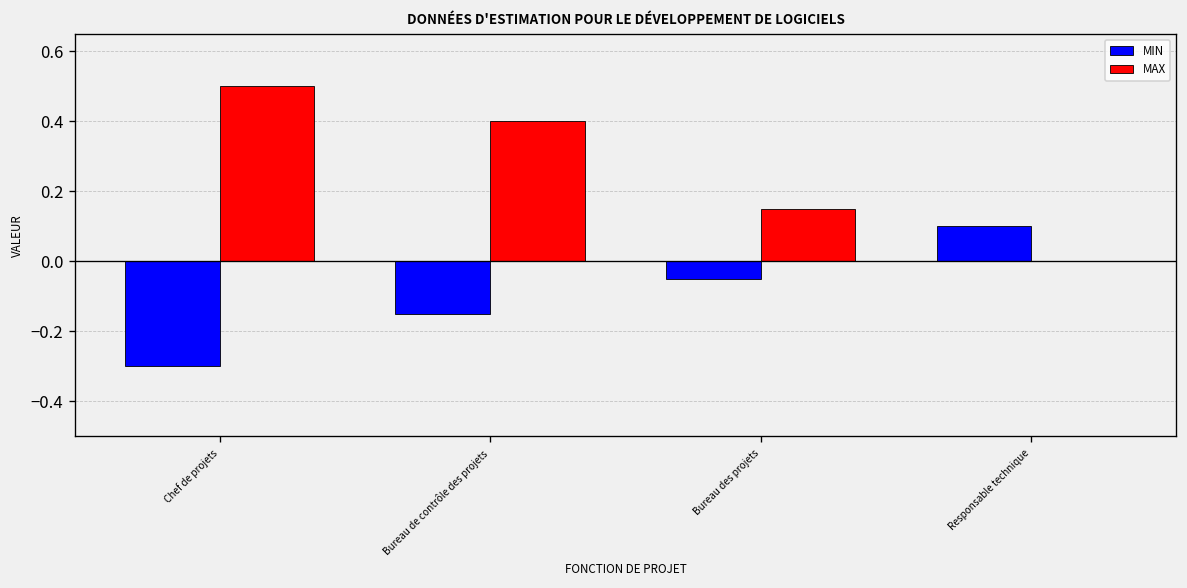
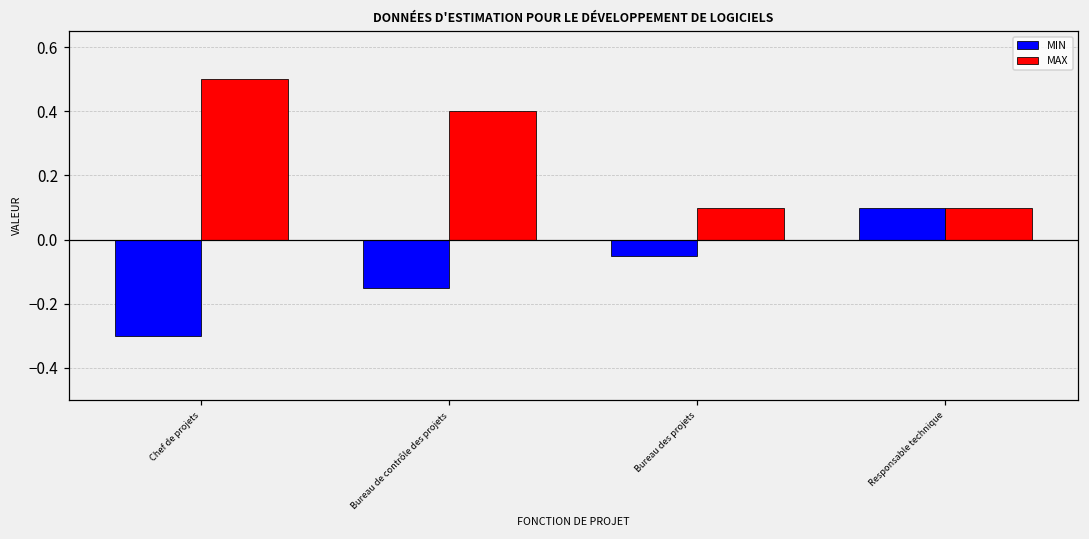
MAX, Bureau des projets: 0.15 -> 0.10
MAX, Responsable technique: 0.0 -> 0.1
